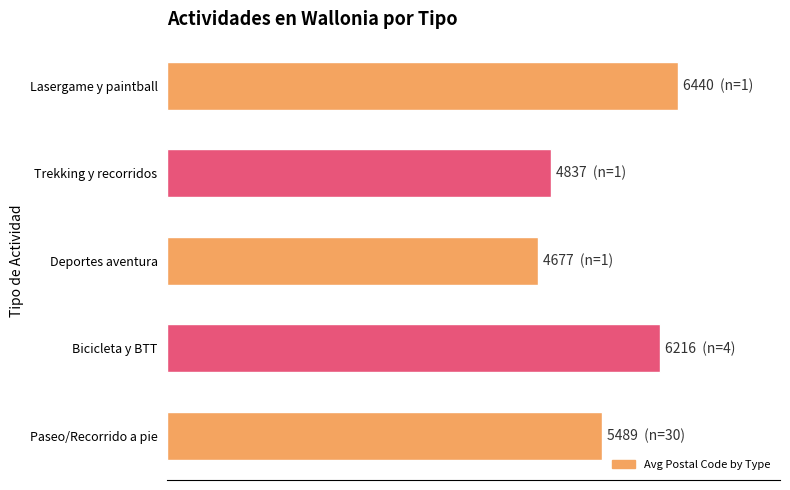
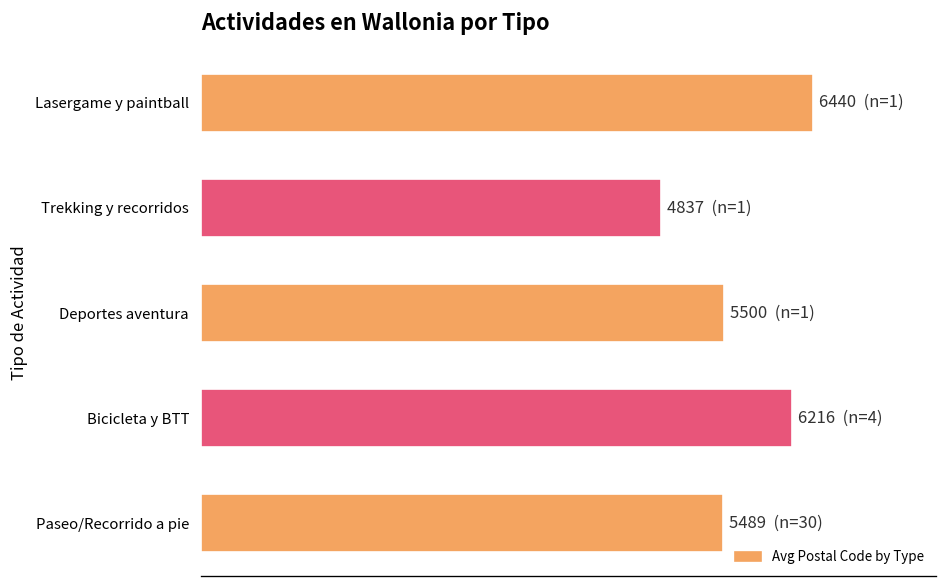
Deportes aventura: 4677 -> 5500
